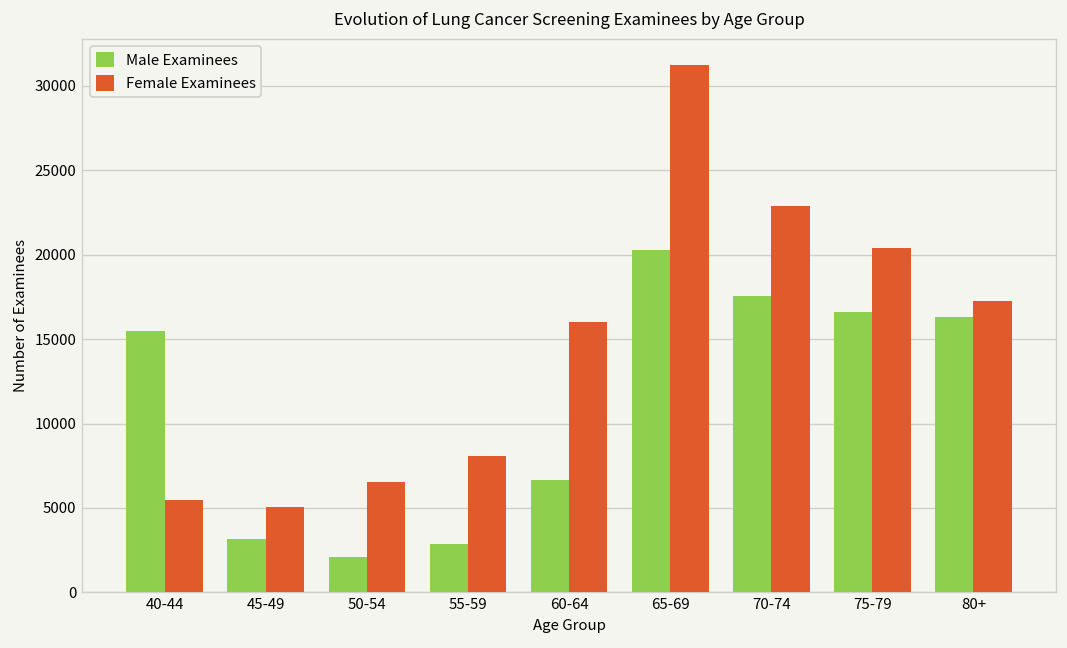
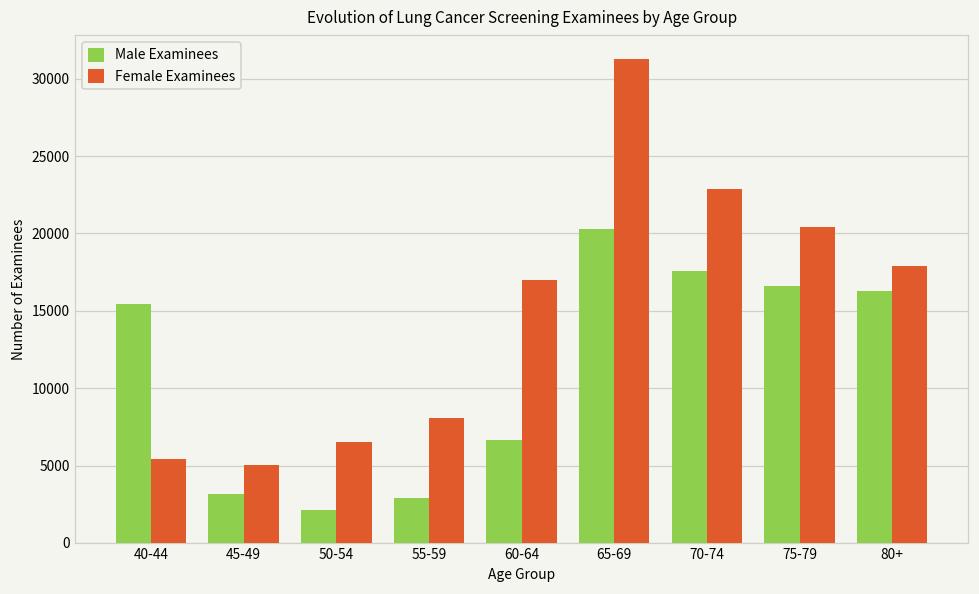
Female Examinees, 60-64: 16000 -> 17000
Female Examinees, 80+: 17300 -> 17900
